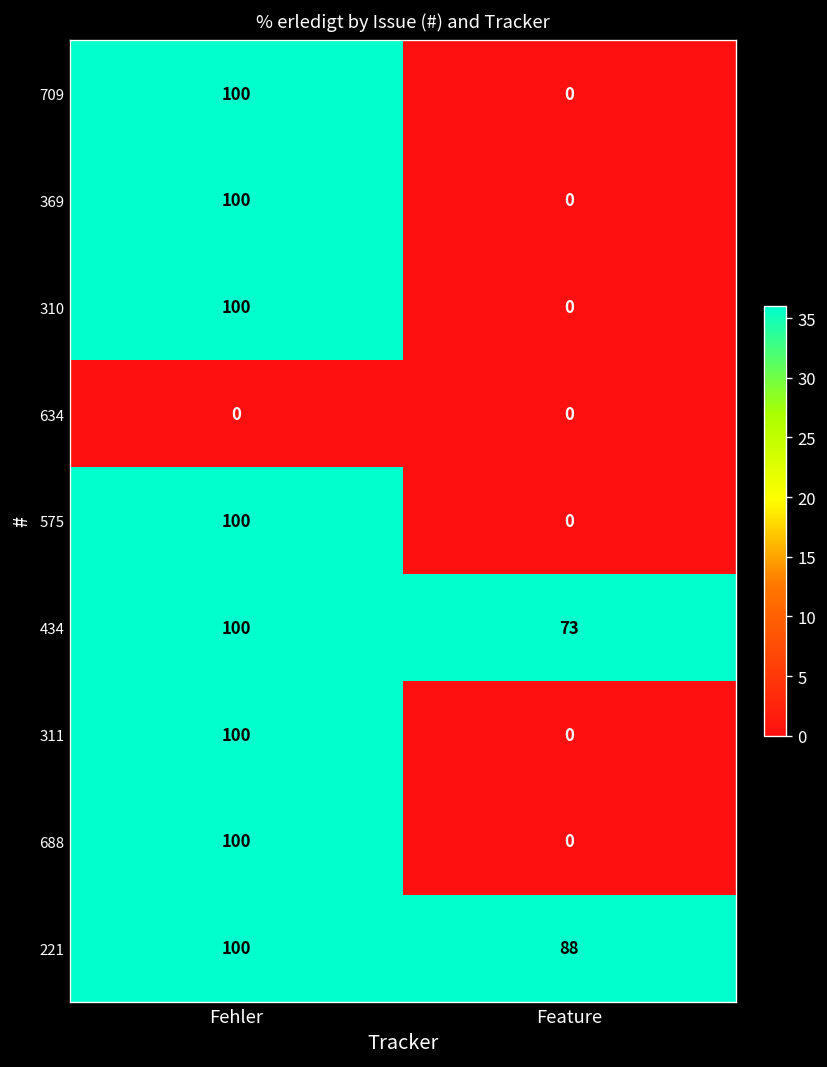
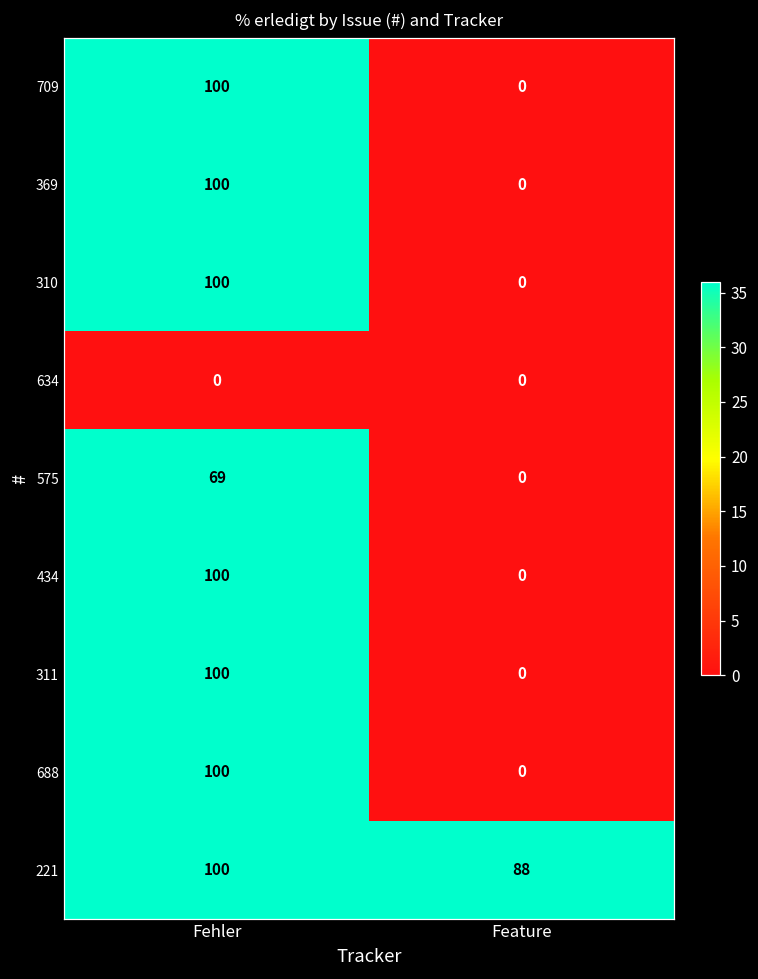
575, Fehler: 100 -> 69
434, Feature: 73 -> 0
